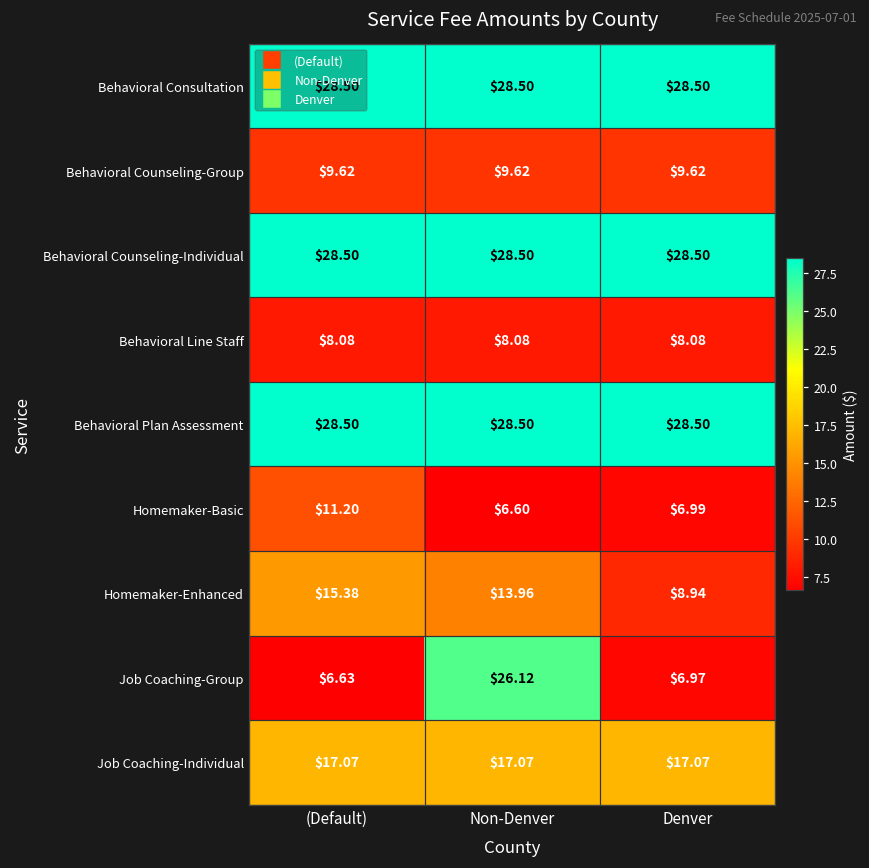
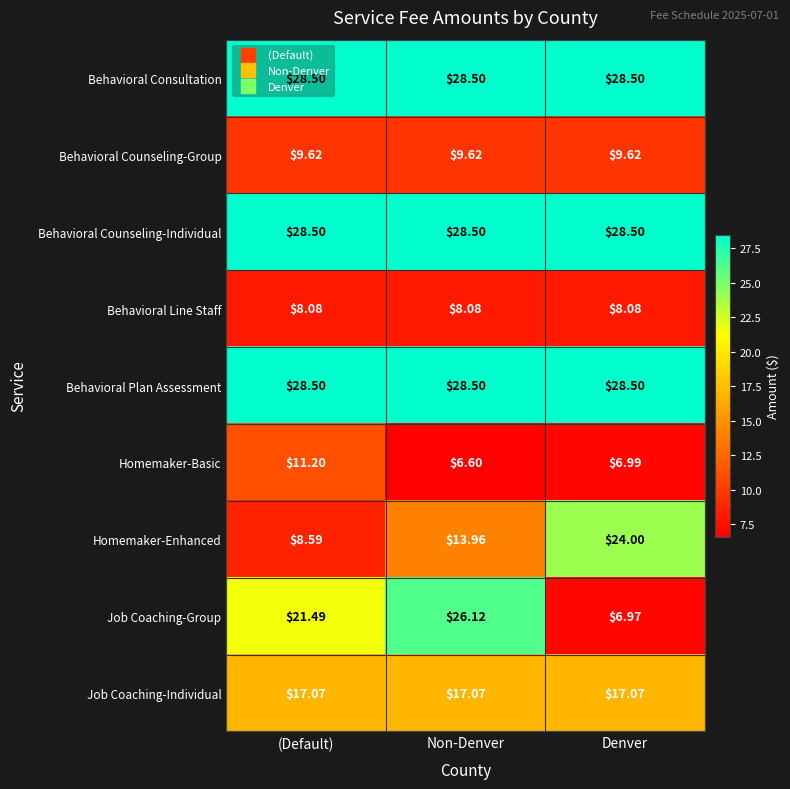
Homemaker-Enhanced, (Default): $15.38 -> $8.59
Homemaker-Enhanced, Denver: $8.94 -> $24.00
Job Coaching-Group, (Default): $6.63 -> $21.49
